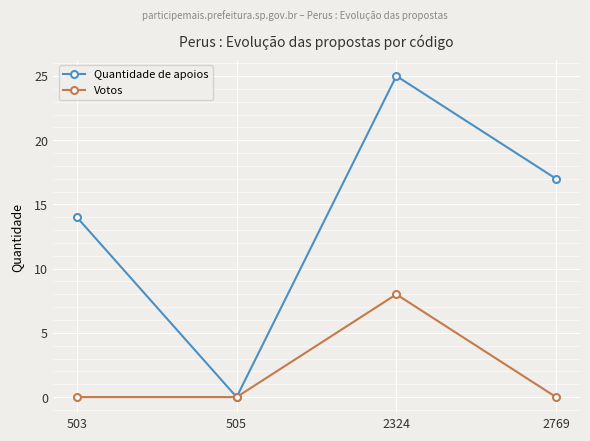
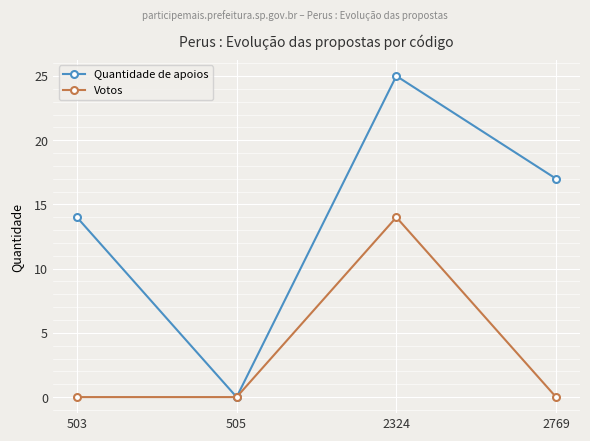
Votos, 2324: 8 -> 14
